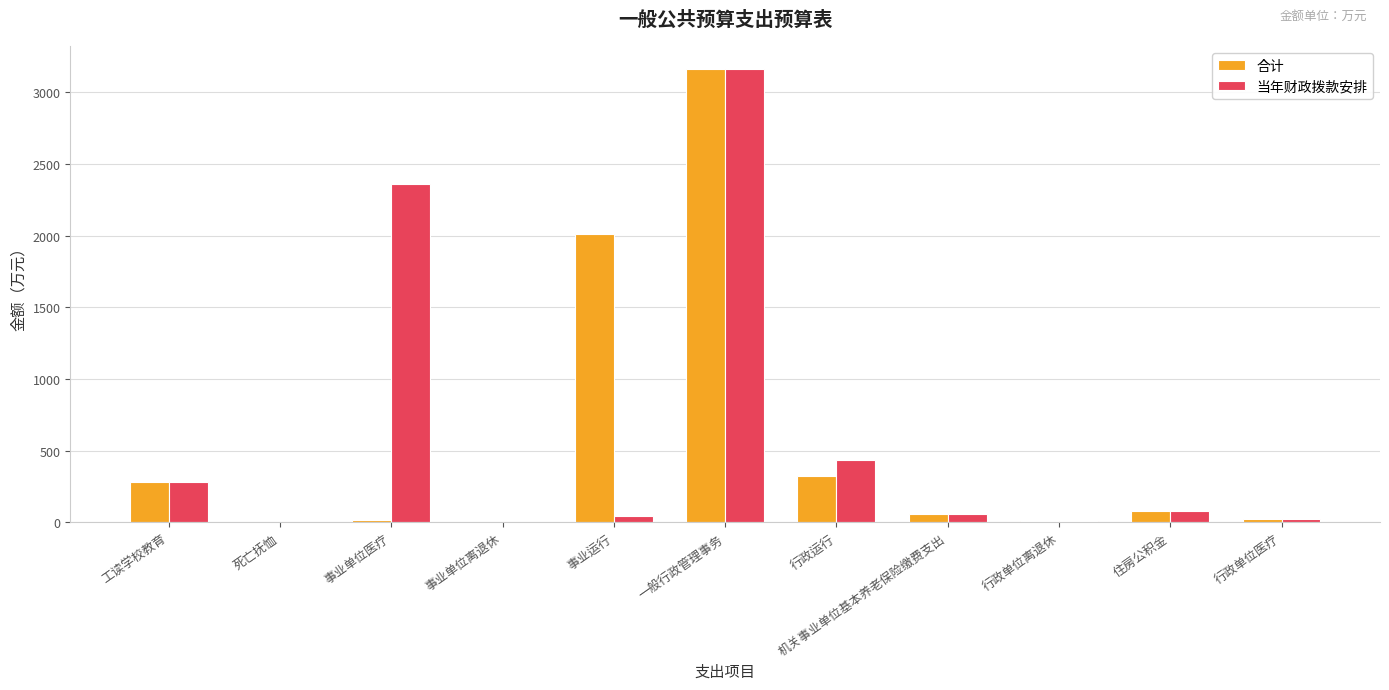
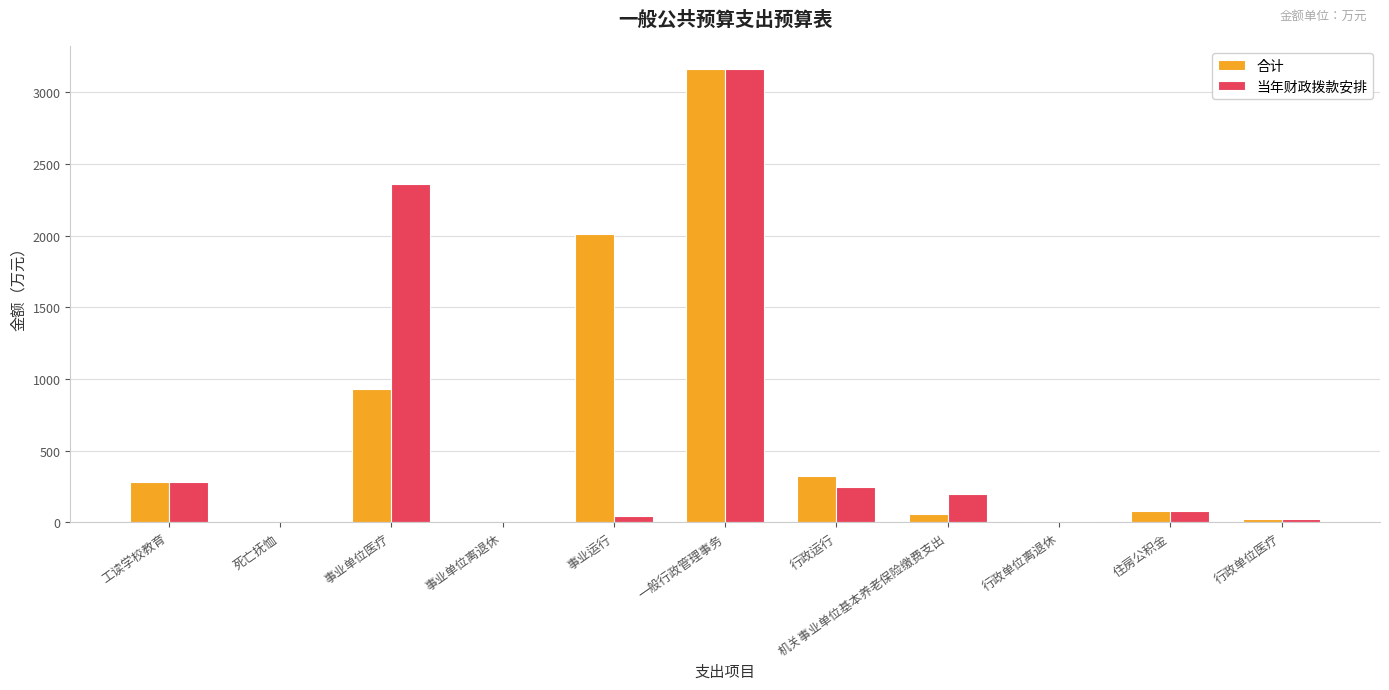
合计, 事业单位医疗: 10 -> 930
当年财政拨款安排, 行政运行: 430 -> 250
当年财政拨款安排, 机关事业单位基本养老保险缴费支出: 60 -> 200
